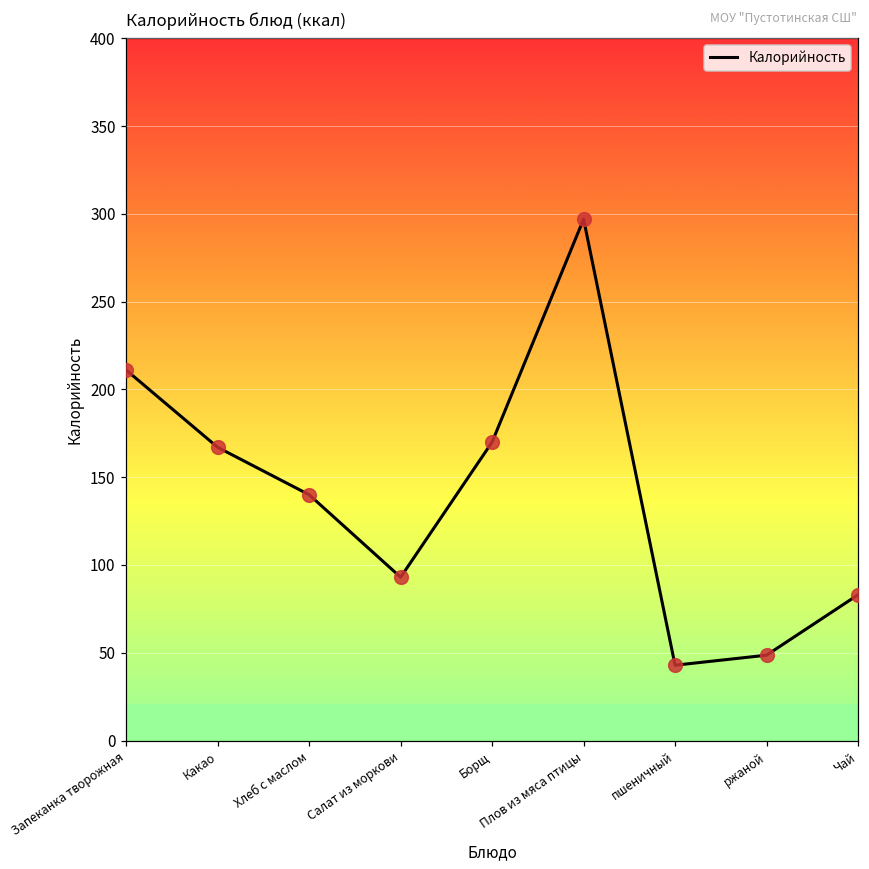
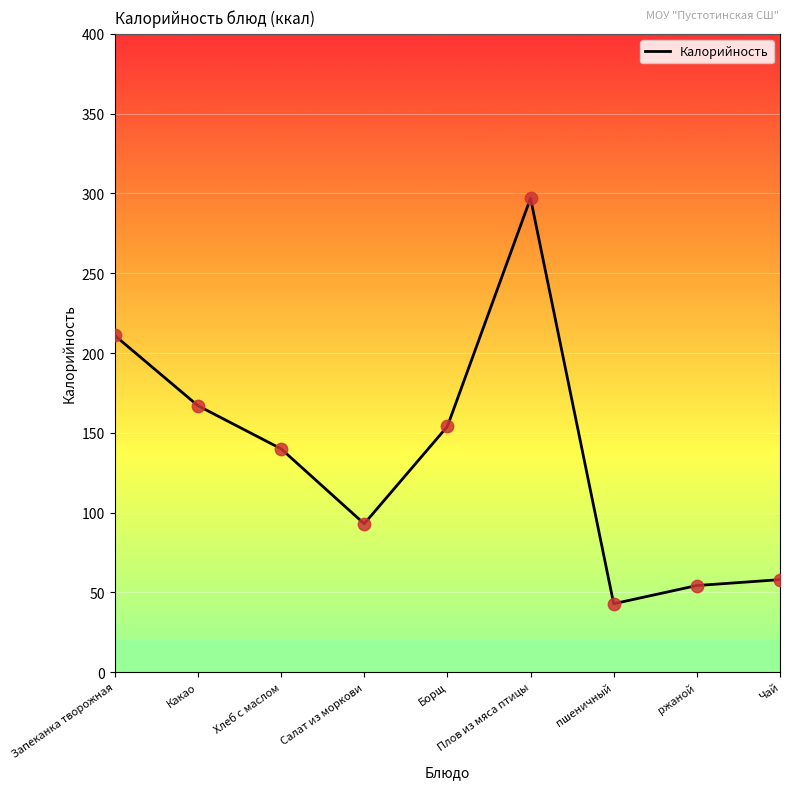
Борщ: 170 -> 154
ржаной: 49 -> 54
Чай: 83 -> 58
